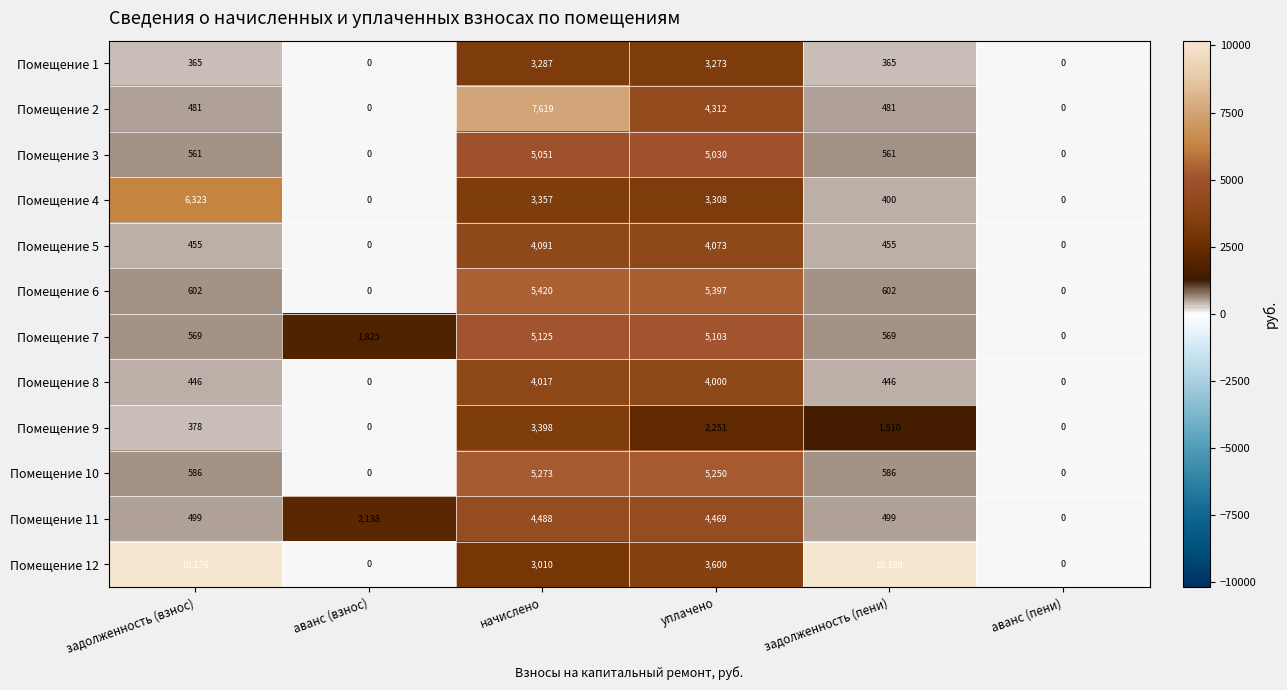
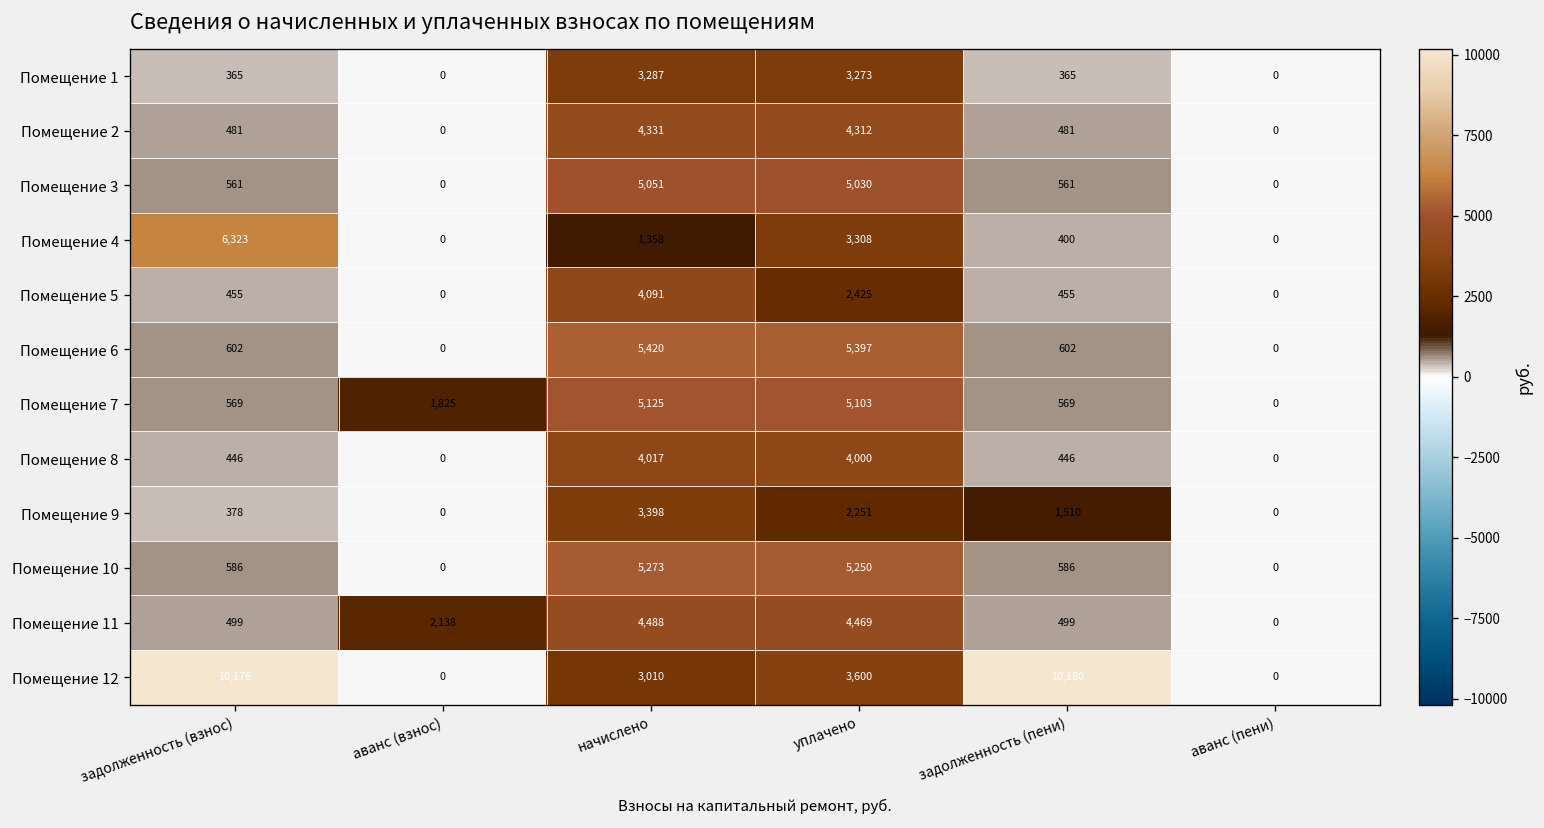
Помещение 2, начислено: 7,619 -> 4,331
Помещение 4, начислено: 3,357 -> 1,358
Помещение 5, уплачено: 4,073 -> 2,425
